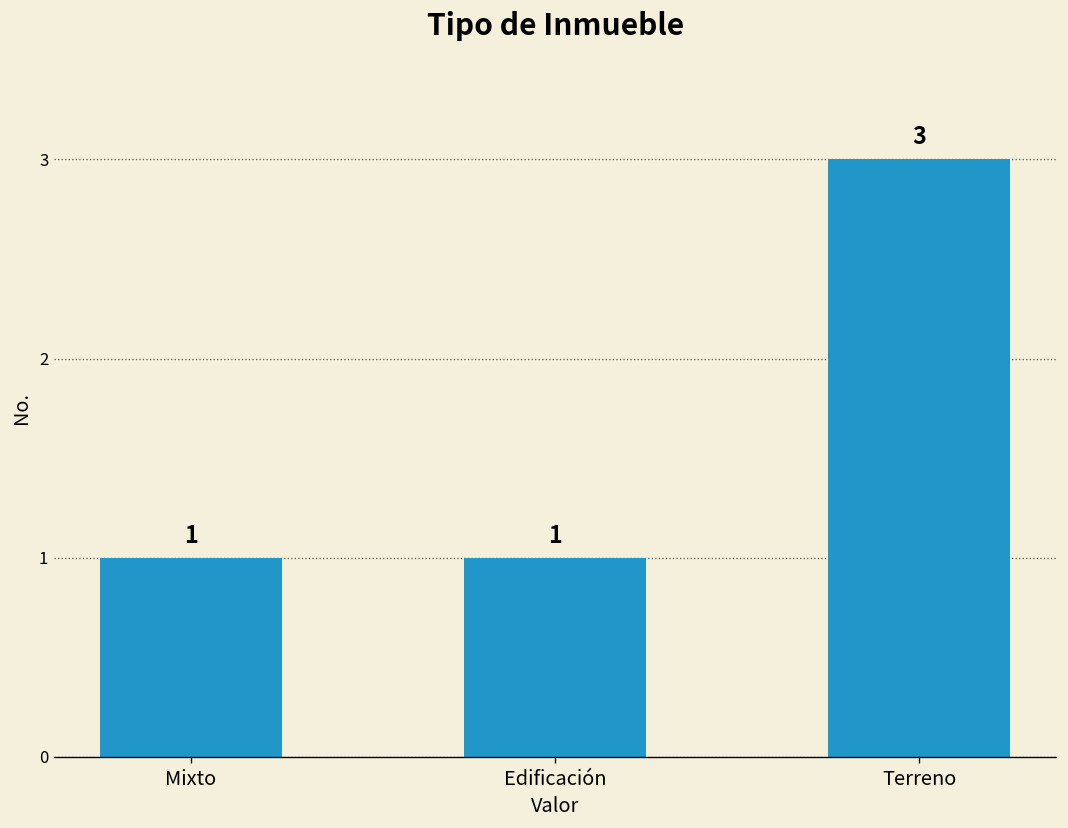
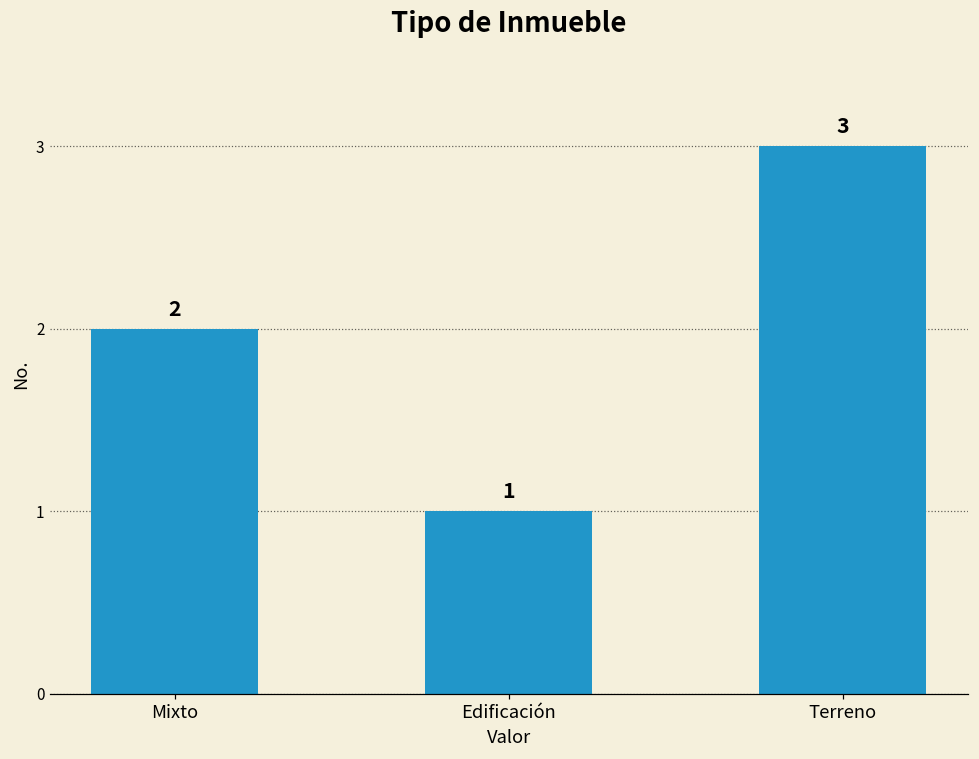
Mixto: 1 -> 2
